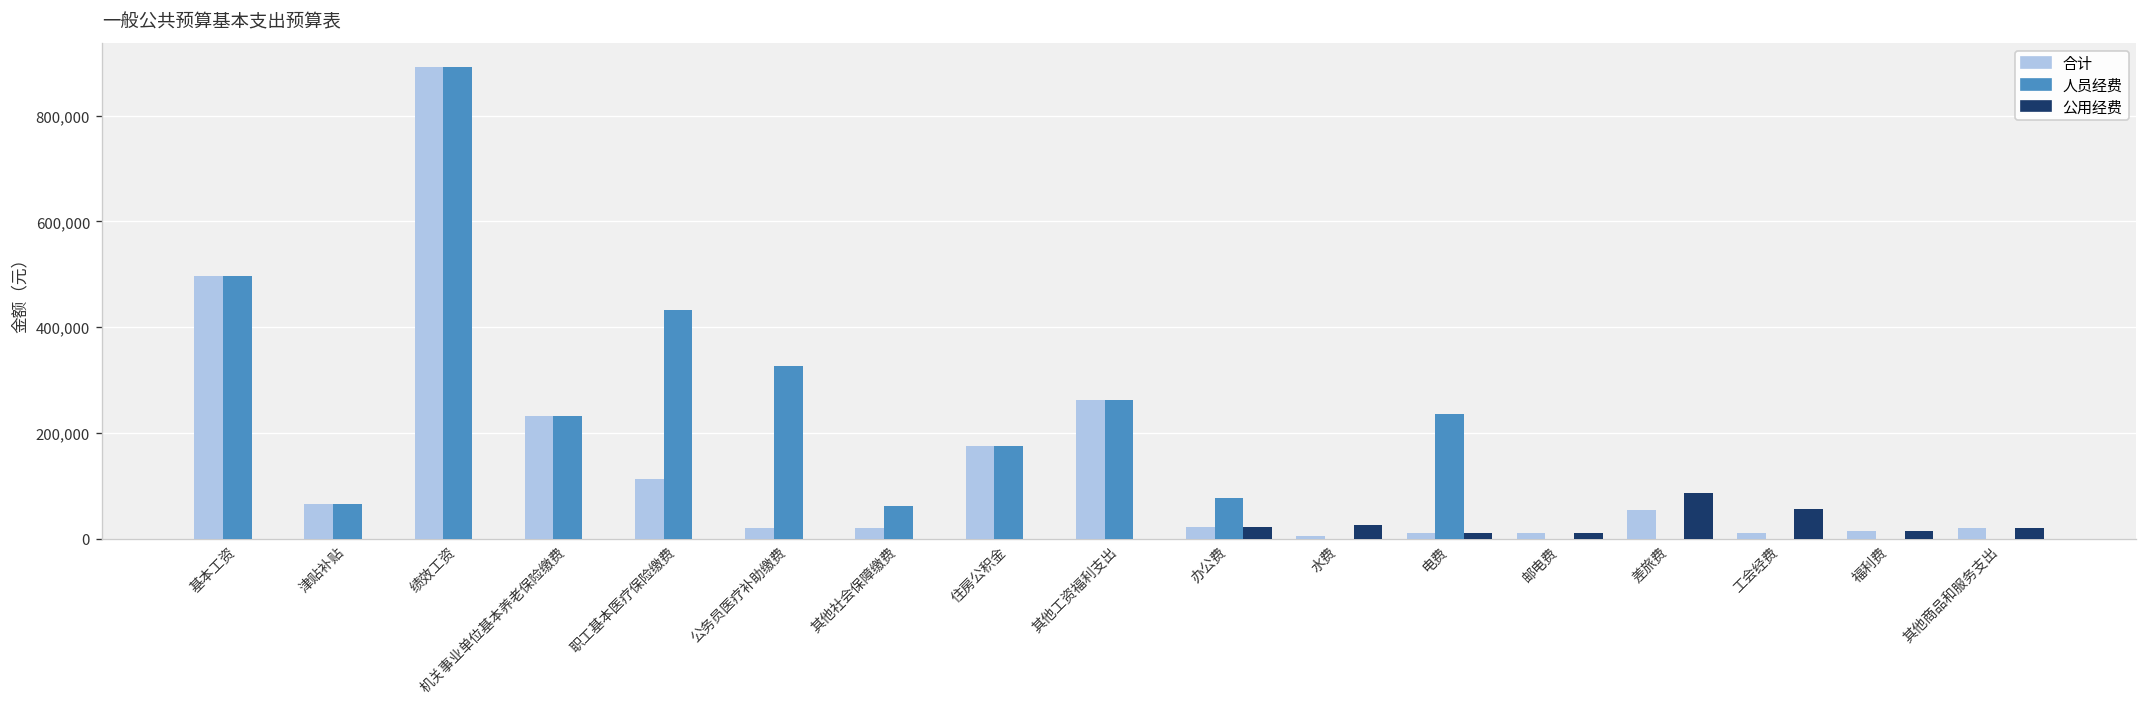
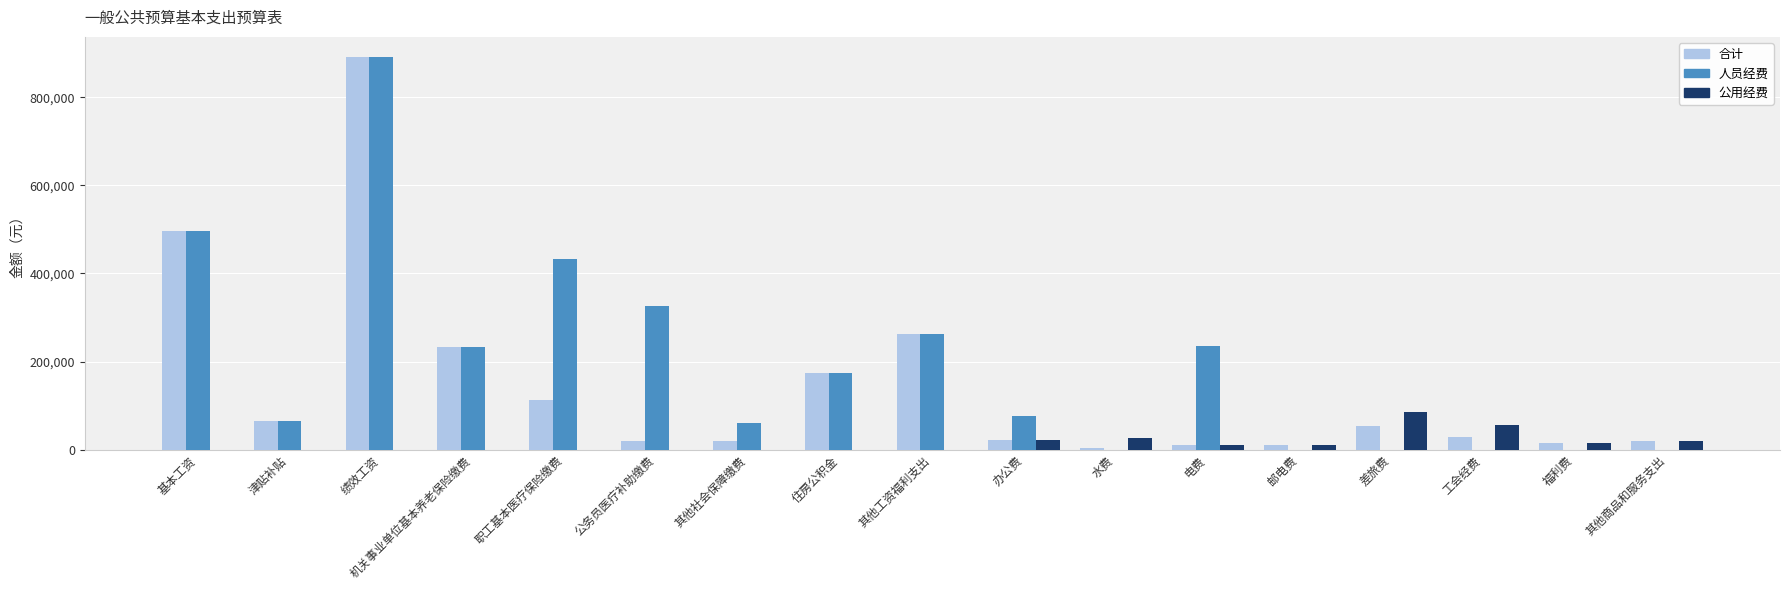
合计, 工会经费: 10,000 -> 30,000
